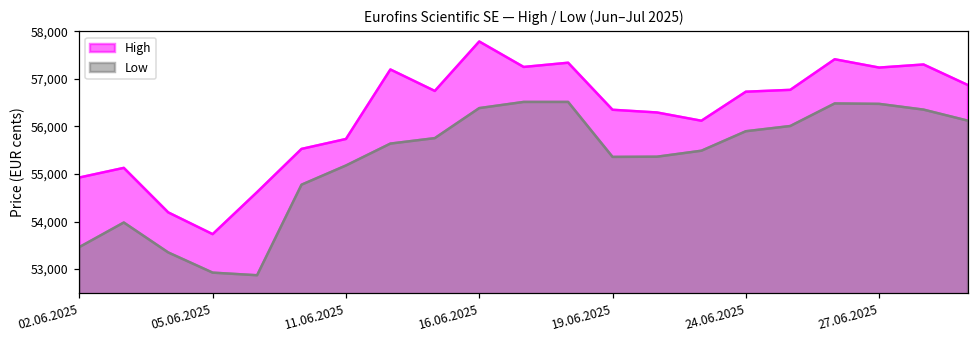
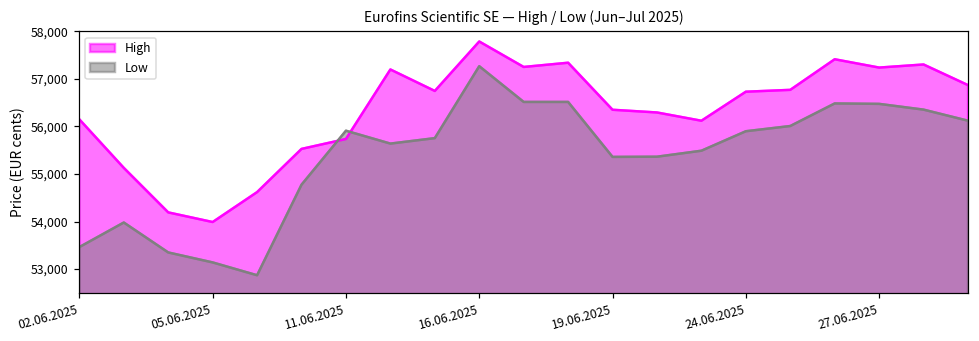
High, 02.06.2025: 54,900 -> 56,200
High, 05.06.2025: 53,700 -> 54,000
Low, 05.06.2025: 52,900 -> 53,100
Low, 11.06.2025: 55,200 -> 55,900
Low, 16.06.2025: 56,400 -> 57,300
